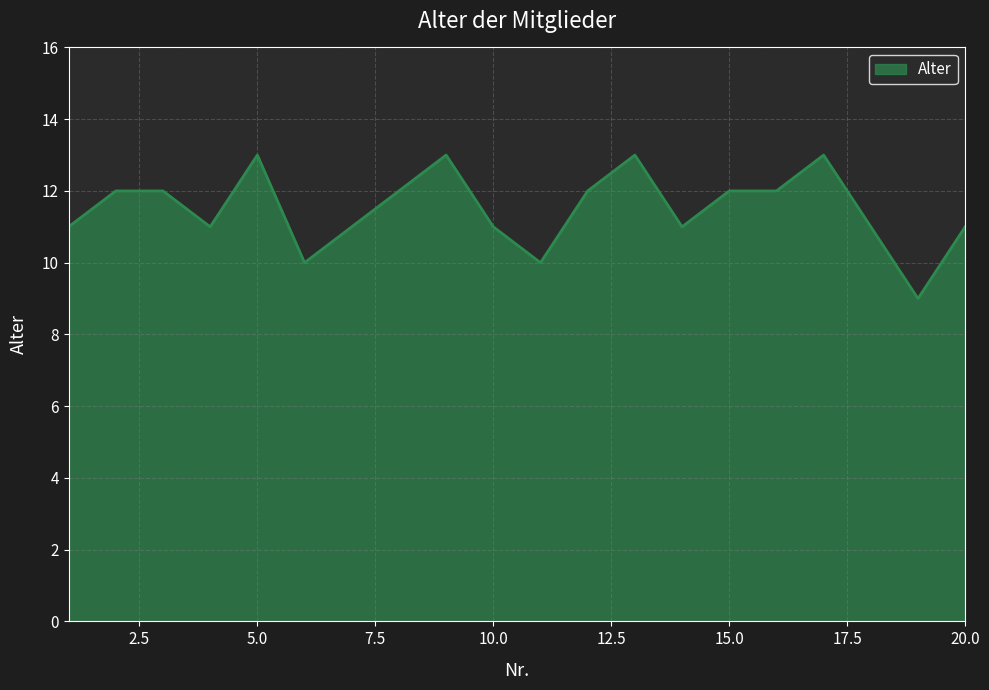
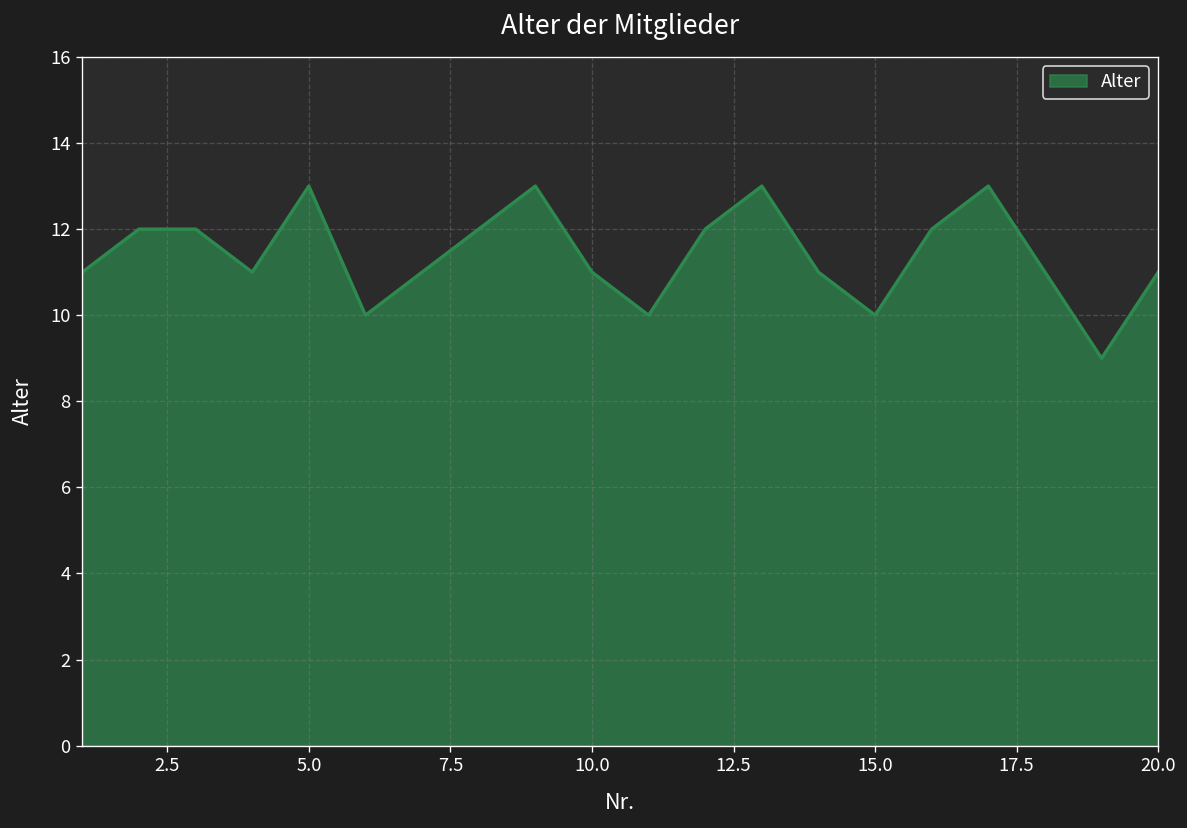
15.0: 12 -> 10
